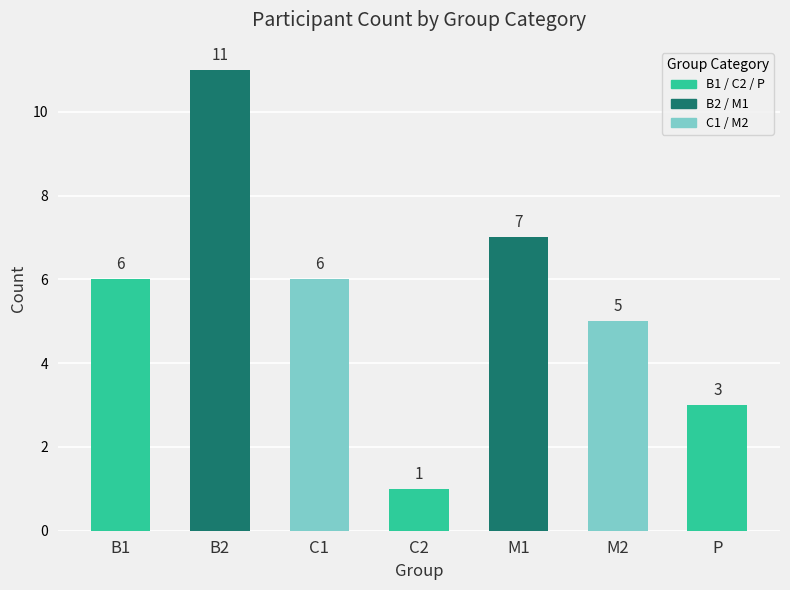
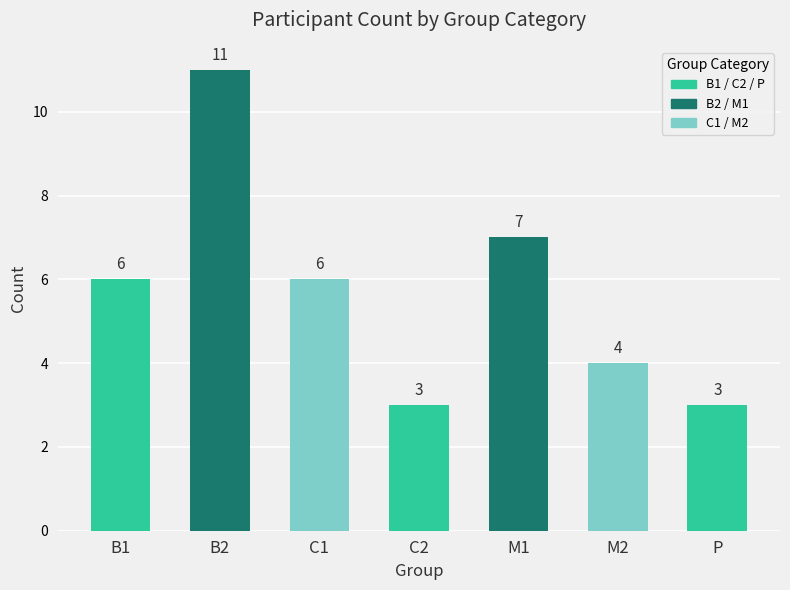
C2: 1 -> 3
M2: 5 -> 4
